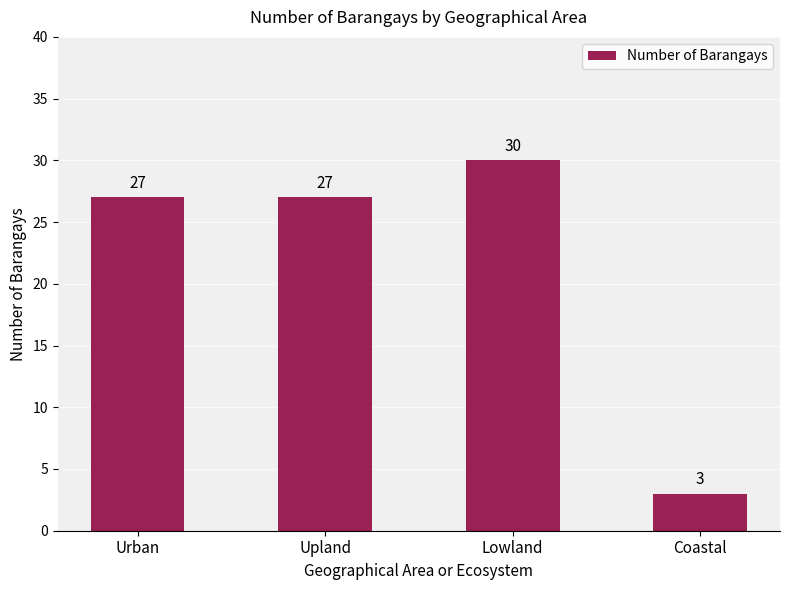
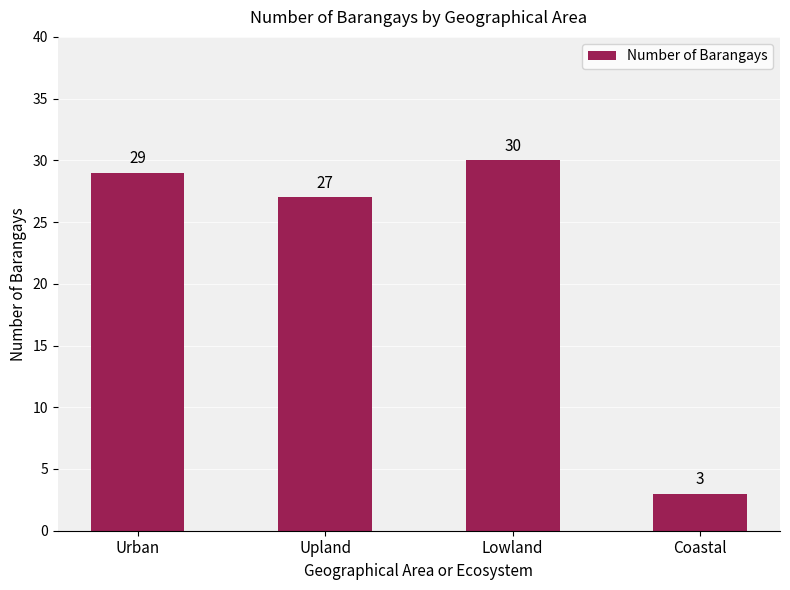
Urban: 27 -> 29
